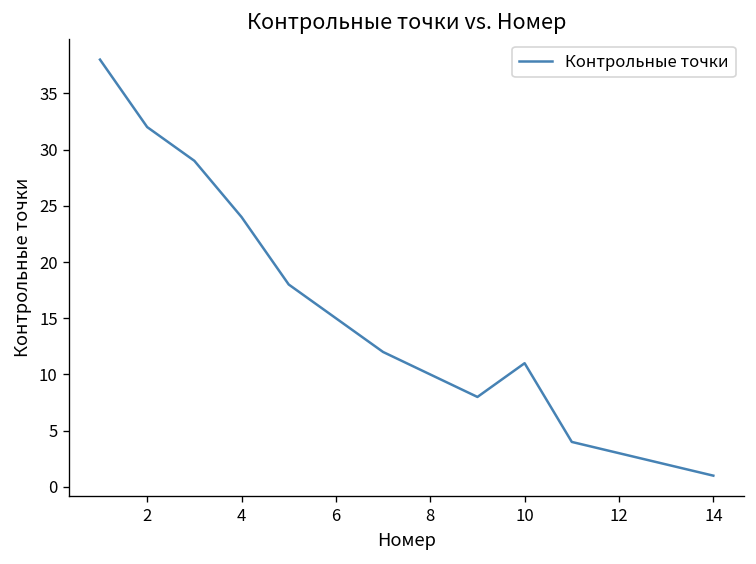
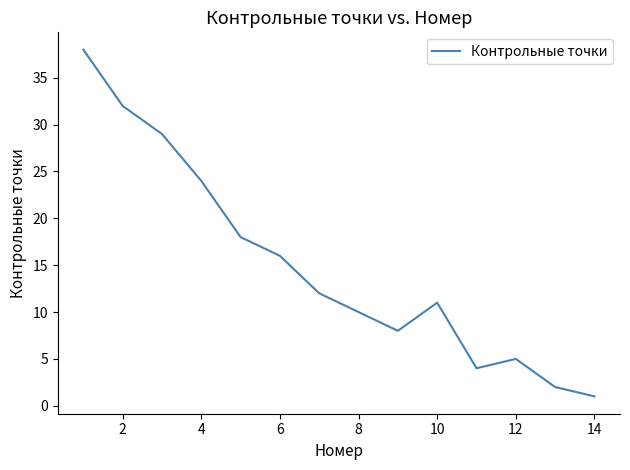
6: 15 -> 16
12: 3 -> 5
